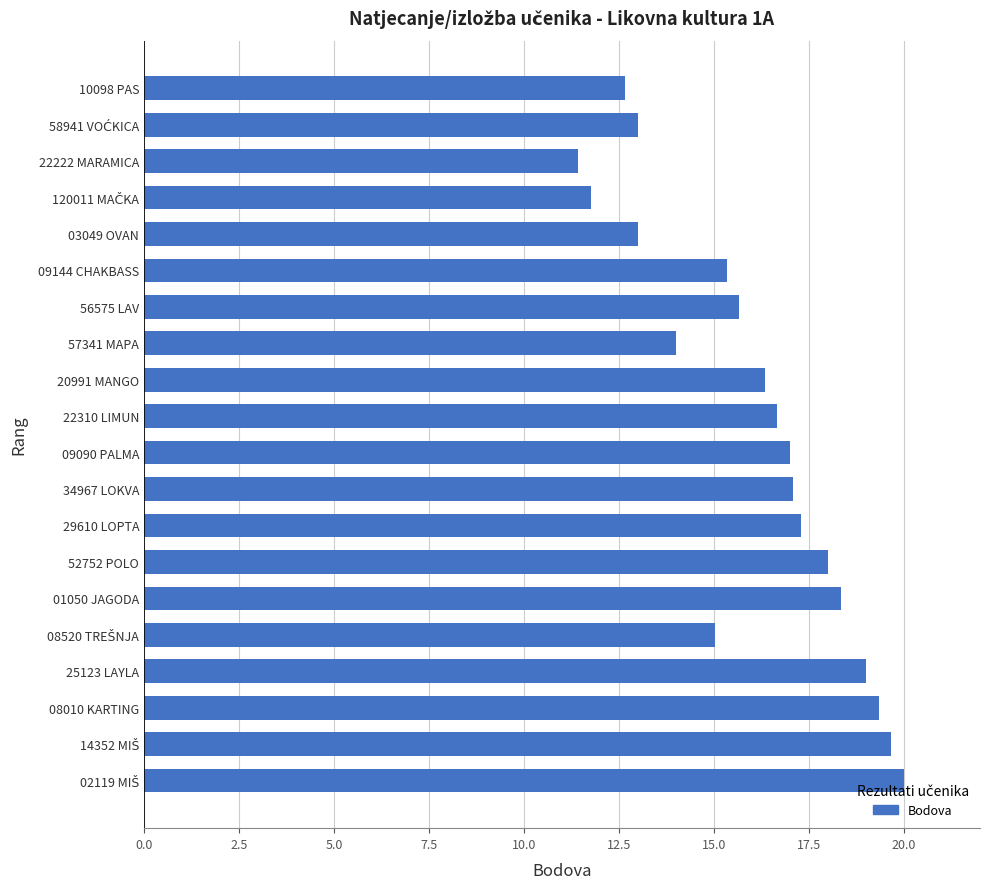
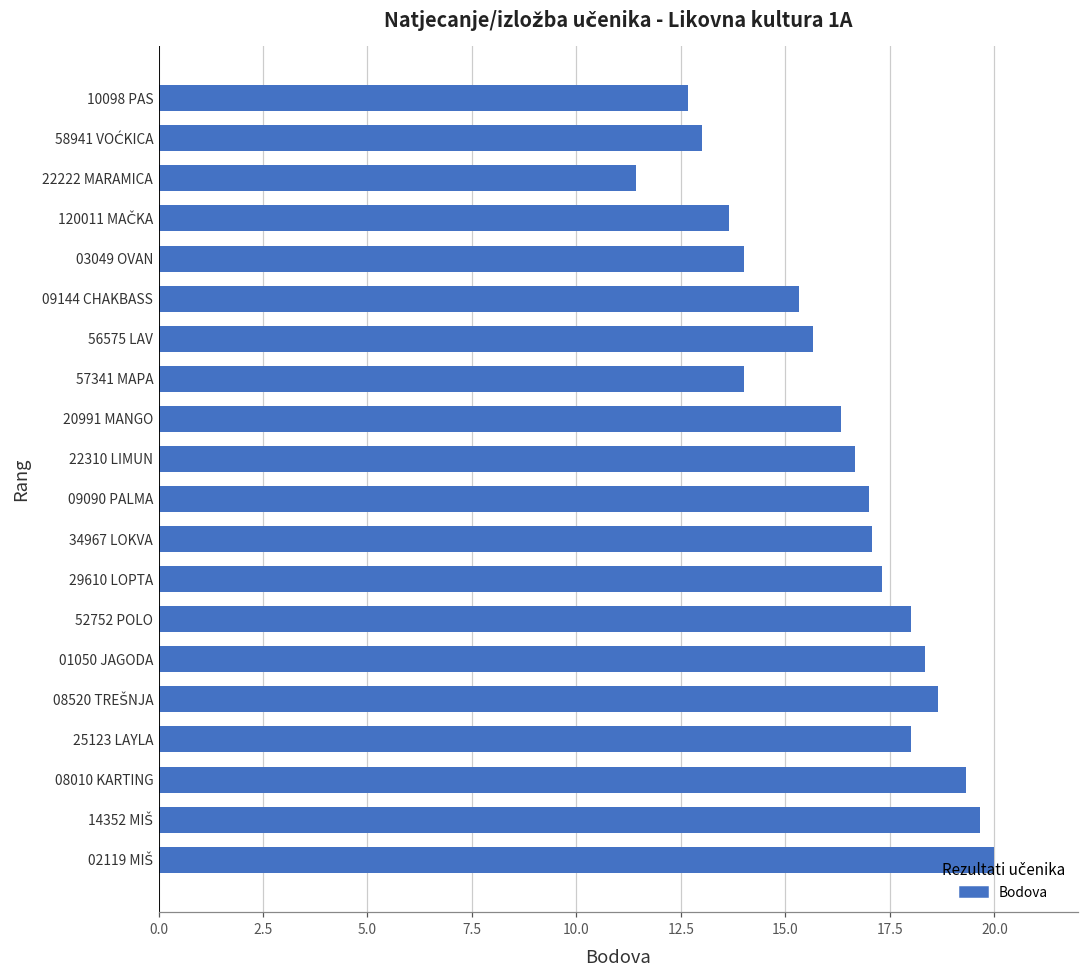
120011 MAČKA: 11.8 -> 13.7
03049 OVAN: 13 -> 14
08520 TREŠNJA: 15.0 -> 18.7
25123 LAYLA: 19 -> 18
